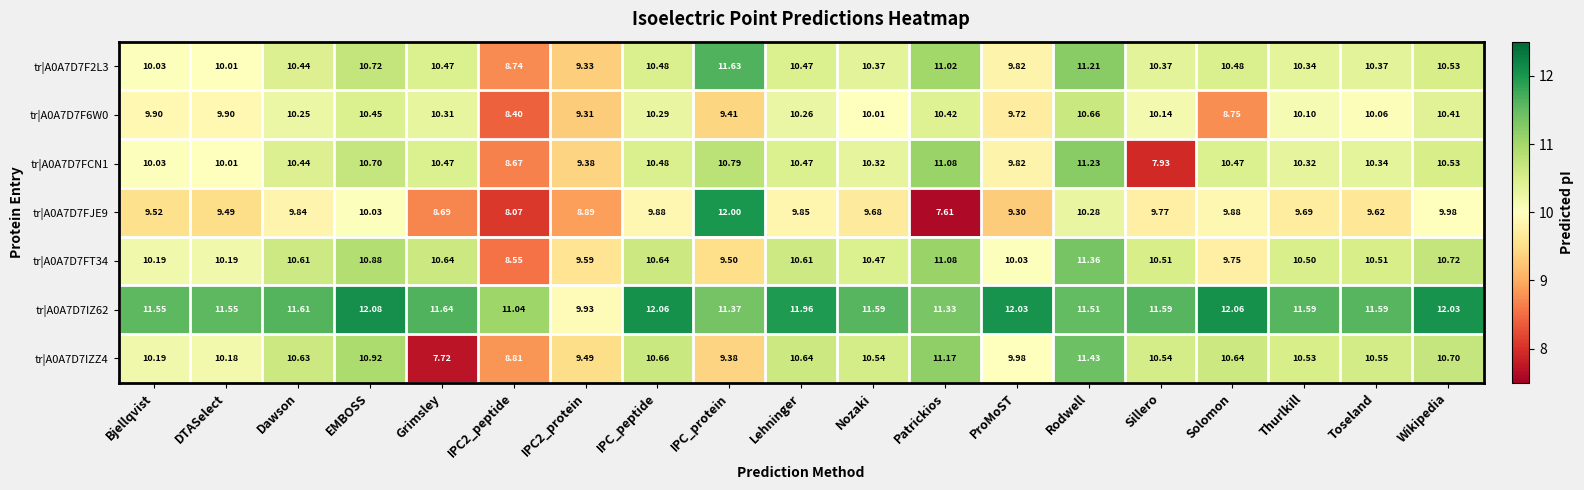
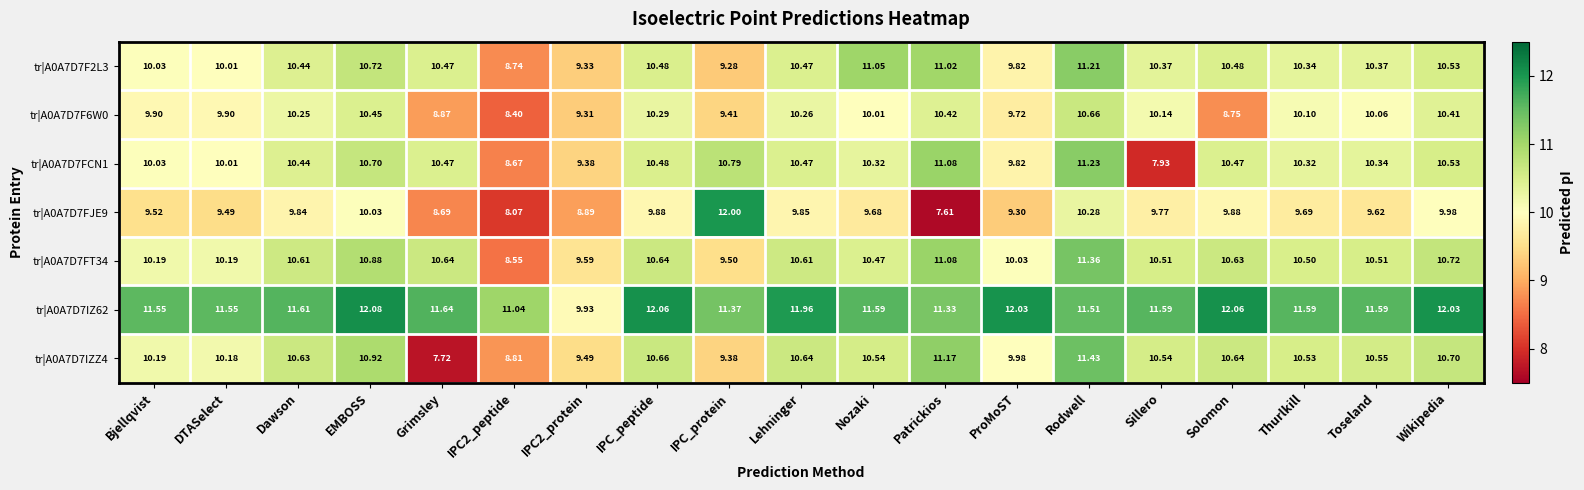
tr|A0A7D7F2L3, IPC_protein: 11.63 -> 9.28
tr|A0A7D7F2L3, Nozaki: 10.37 -> 11.05
tr|A0A7D7F6W0, Grimsley: 10.31 -> 8.87
tr|A0A7D7FT34, Solomon: 9.75 -> 10.63
